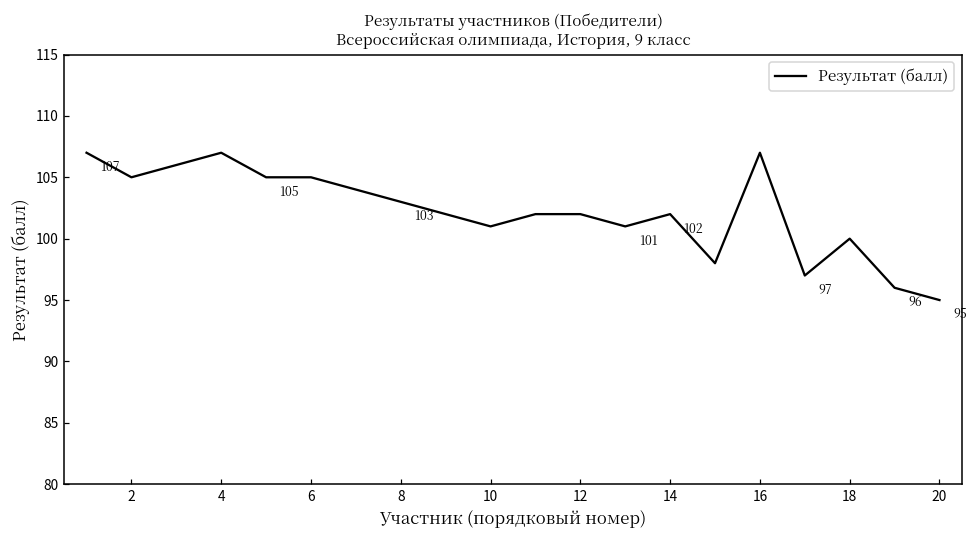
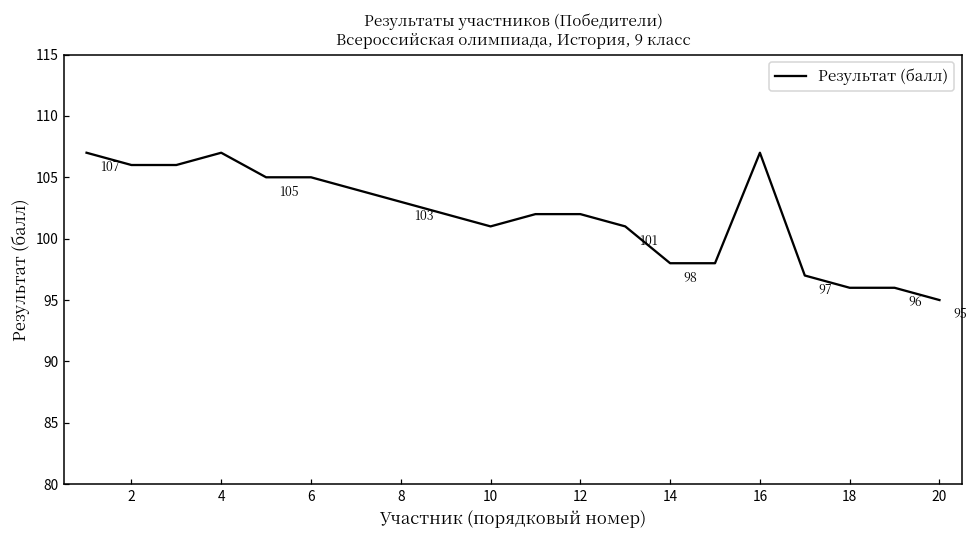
2: 105 -> 106
14: 102 -> 98
18: 100 -> 96
